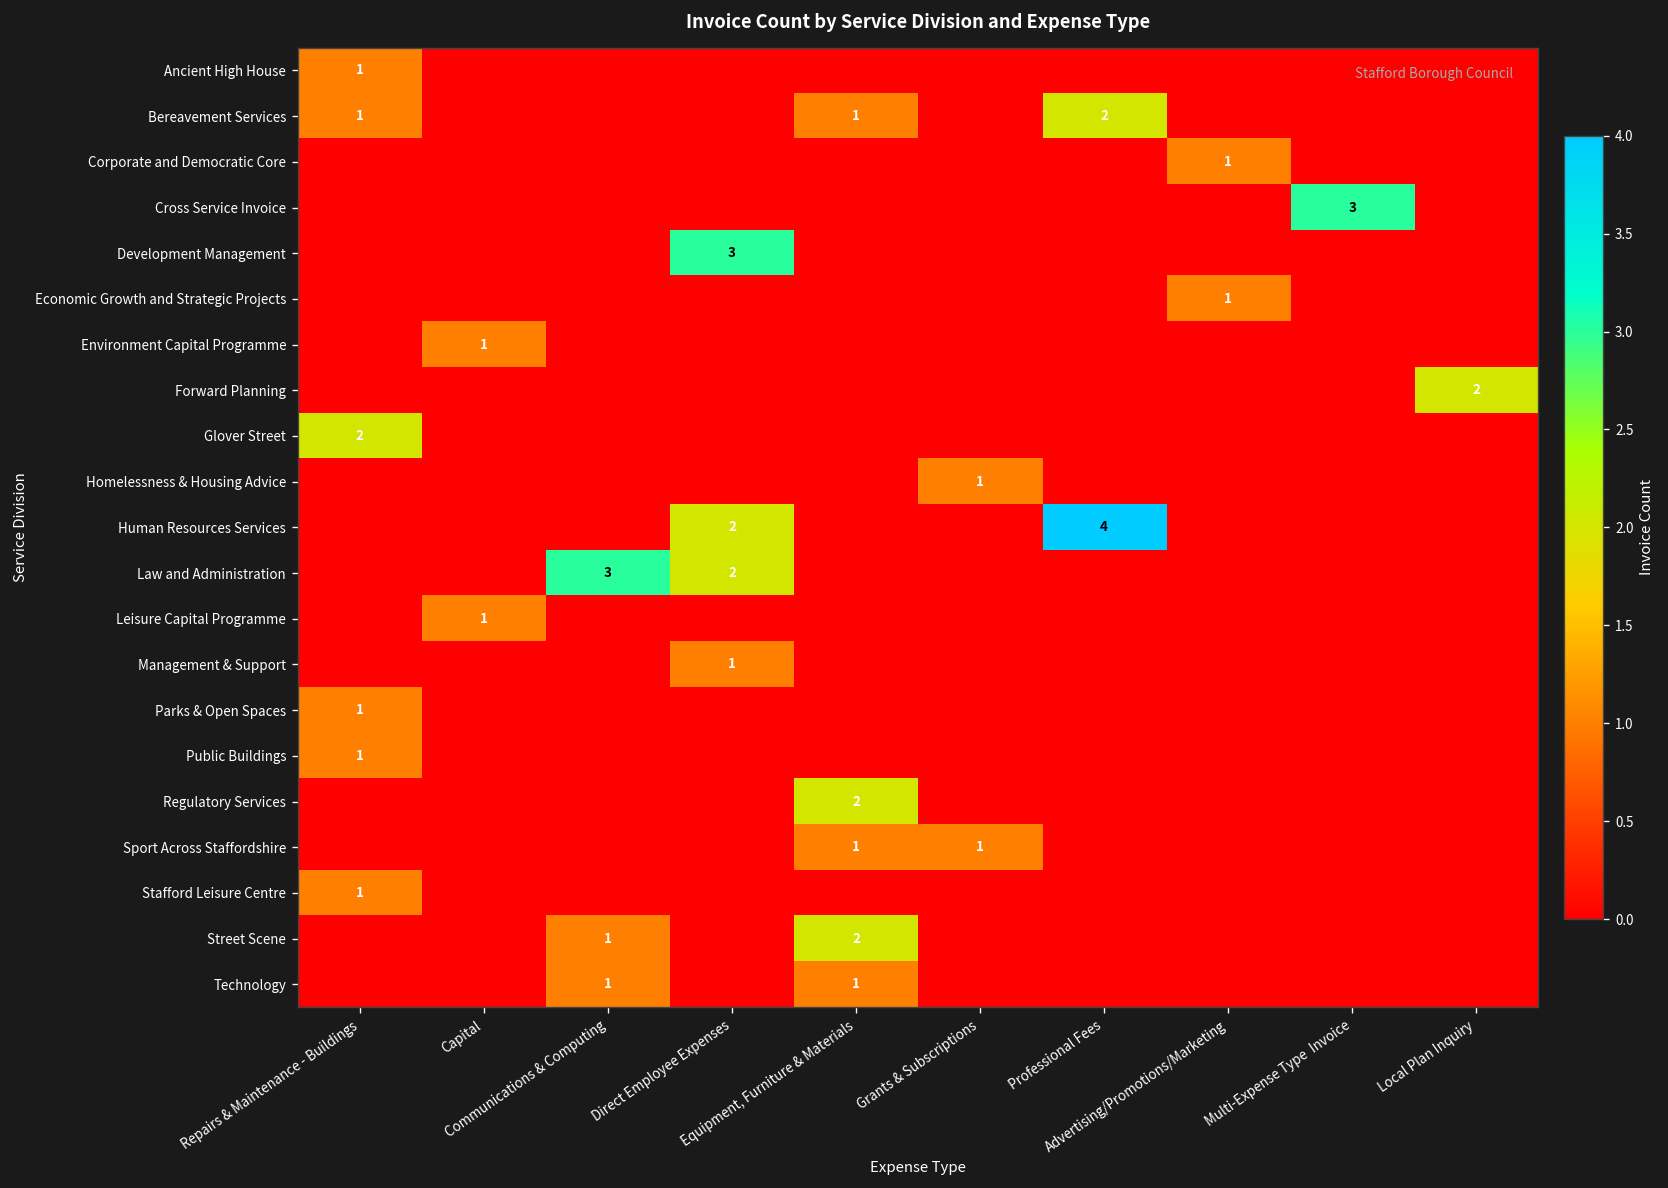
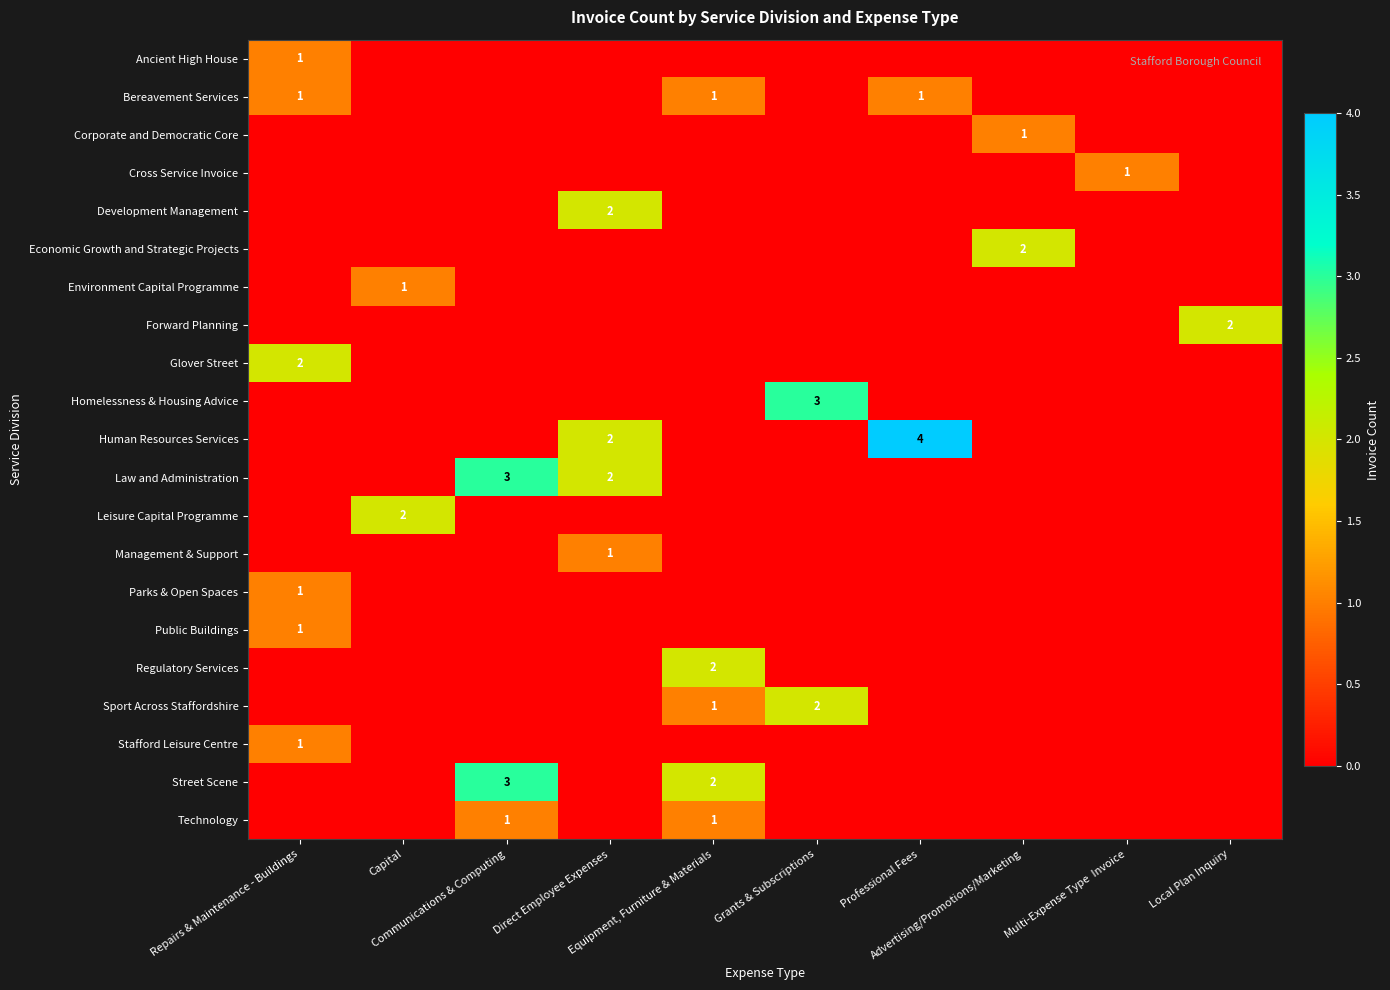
Bereavement Services, Professional Fees: 2 -> 1
Cross Service Invoice, Multi-Expense Type Invoice: 3 -> 1
Development Management, Direct Employee Expenses: 3 -> 2
Economic Growth and Strategic Projects, Advertising/Promotions/Marketing: 1 -> 2
Homelessness & Housing Advice, Grants & Subscriptions: 1 -> 3
Leisure Capital Programme, Capital: 1 -> 2
Sport Across Staffordshire, Grants & Subscriptions: 1 -> 2
Street Scene, Communications & Computing: 1 -> 3
